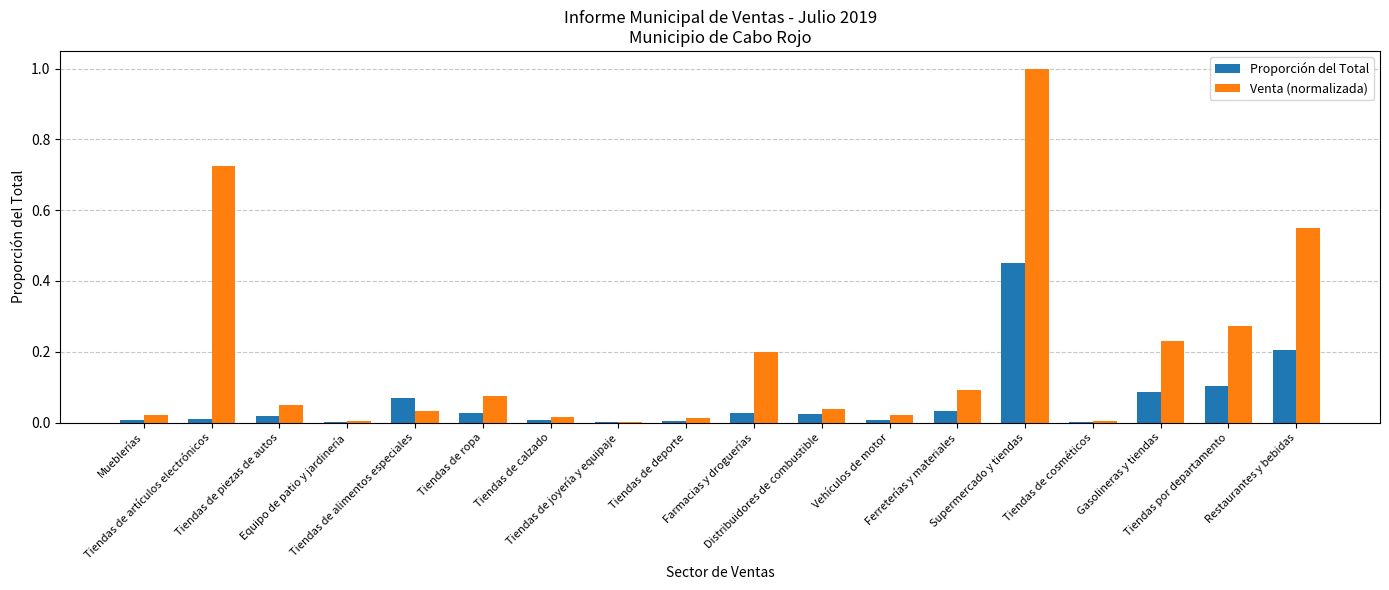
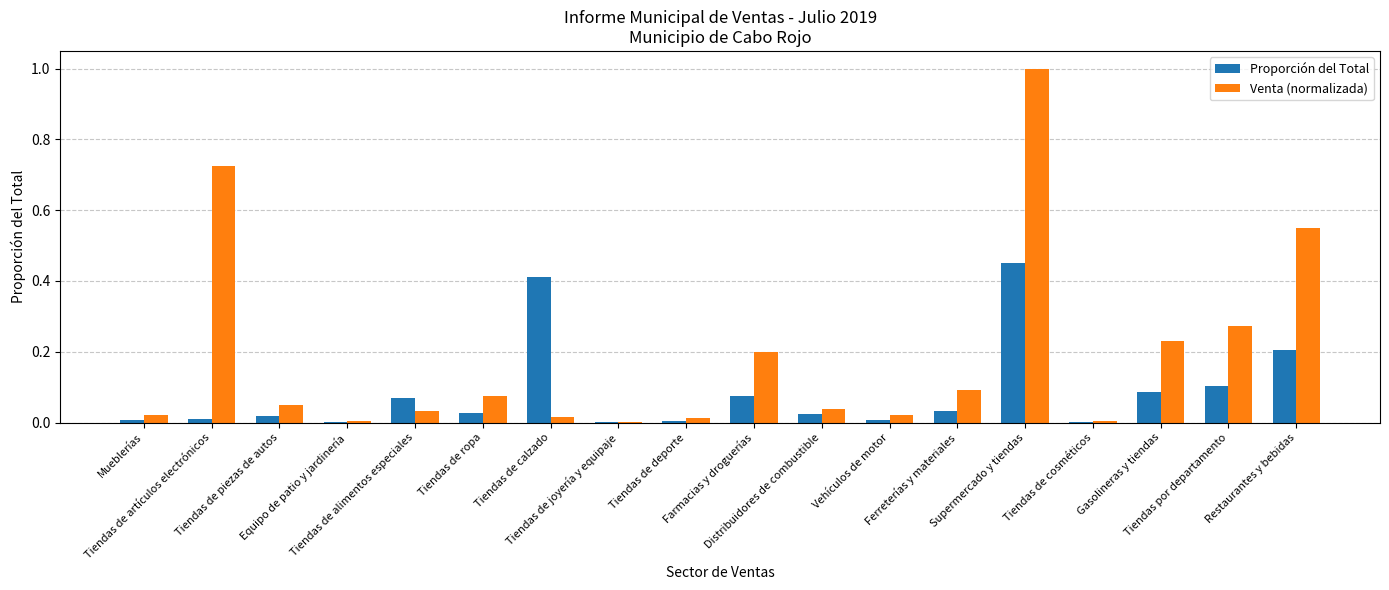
Proporción del Total, Tiendas de calzado: 0.01 -> 0.41
Proporción del Total, Farmacias y droguerías: 0.03 -> 0.07
